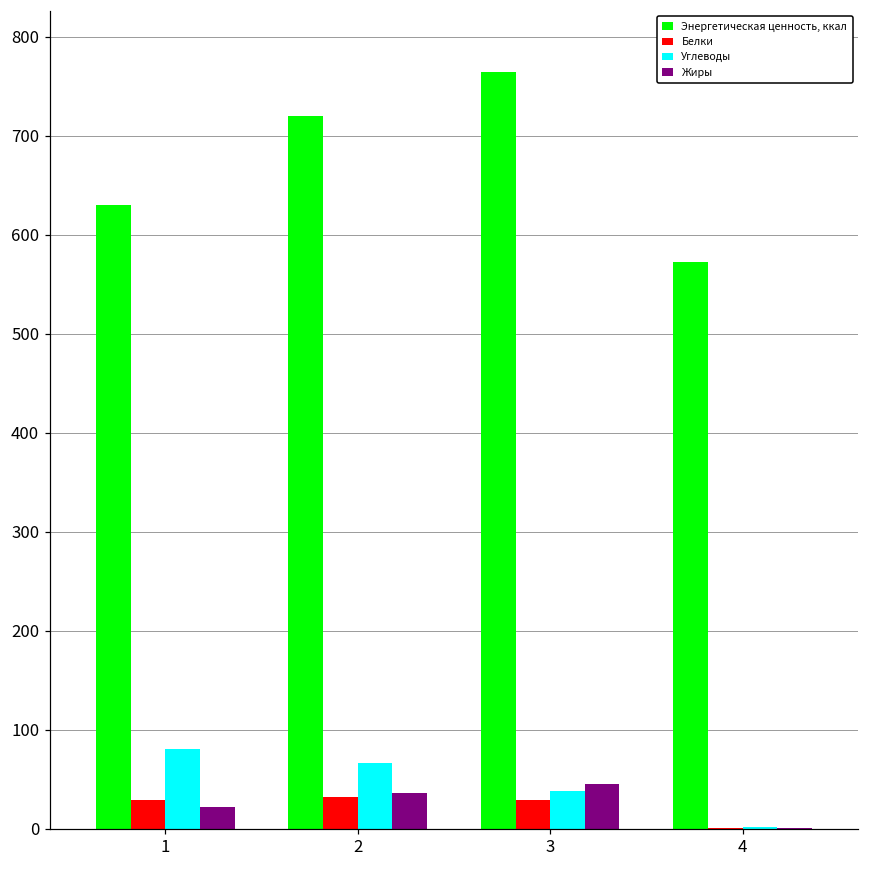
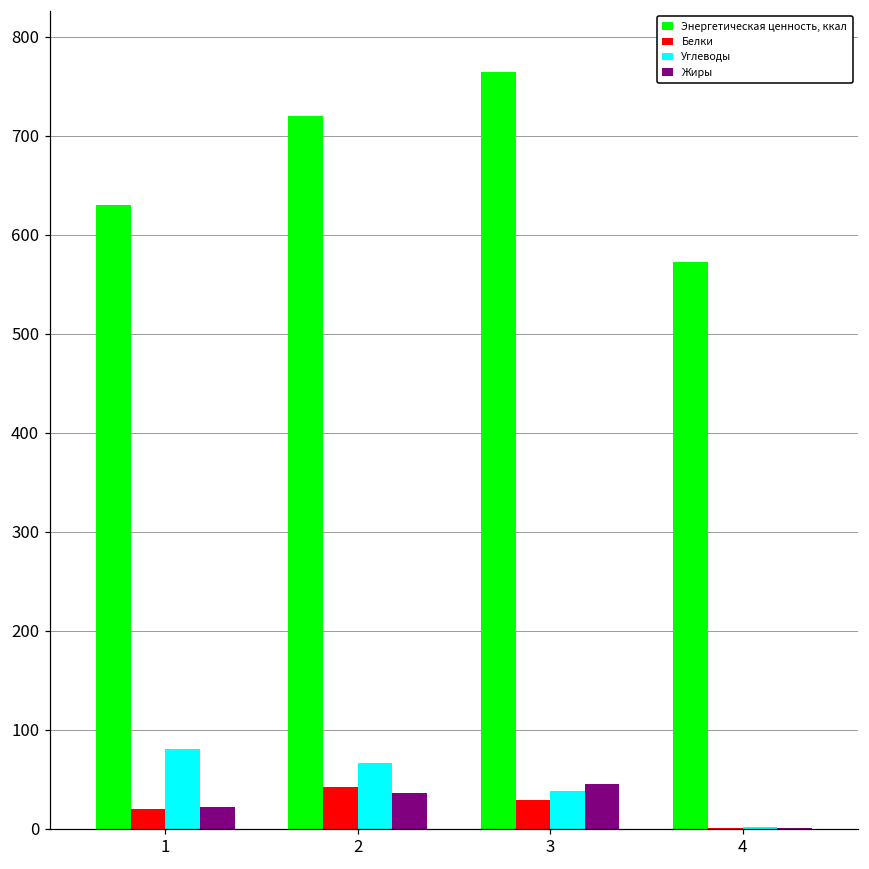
Белки, 1: 30 -> 20
Белки, 2: 30 -> 40
